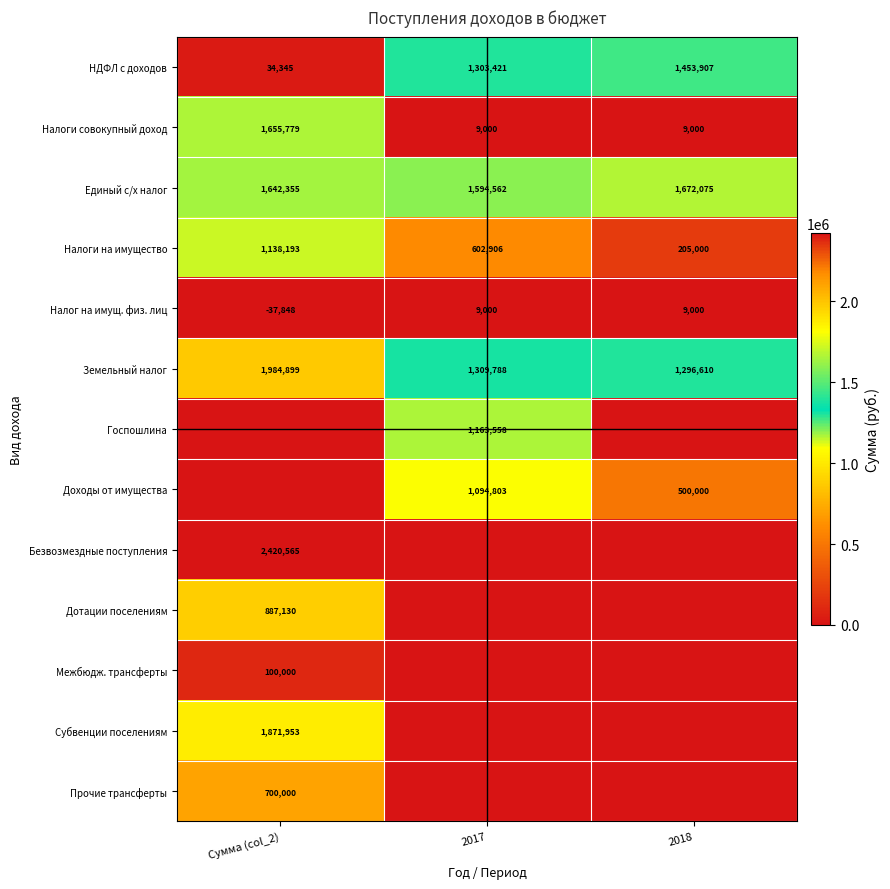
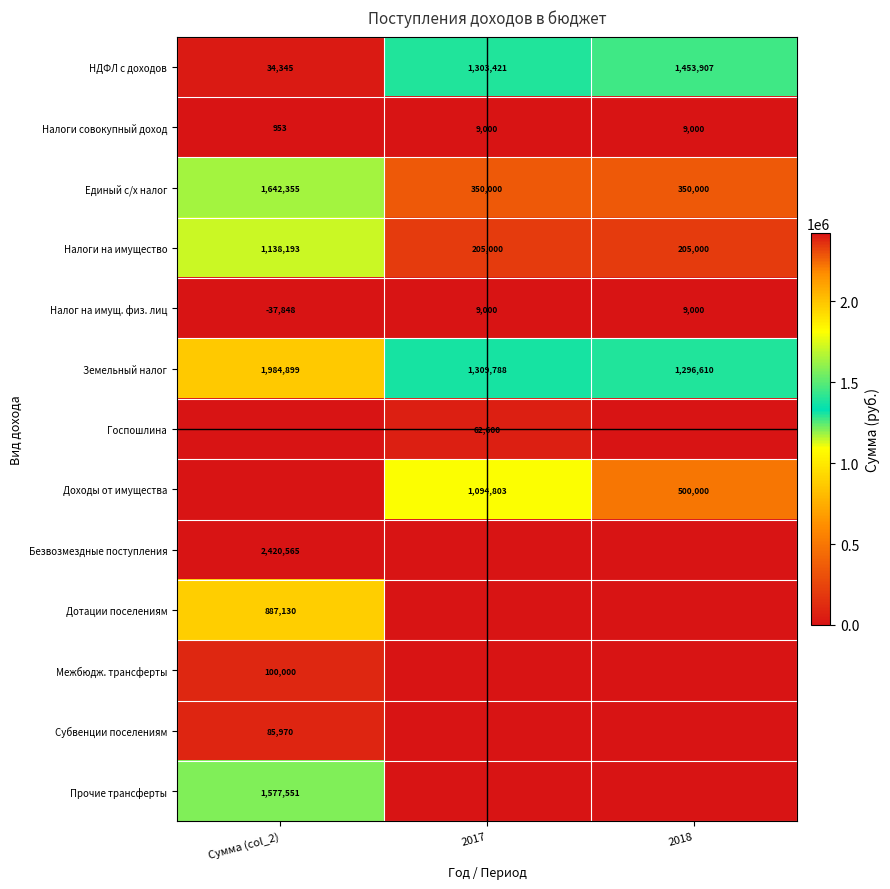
Налоги совокупный доход, Сумма (col_2): 1,655,779 -> 953
Единый с/х налог, 2017: 1,594,562 -> 350,000
Единый с/х налог, 2018: 1,672,075 -> 350,000
Налоги на имущество, 2017: 602,906 -> 205,000
Госпошлина, 2017: 1,163,558 -> 62,600
Субвенции поселениям, Сумма (col_2): 1,871,953 -> 85,970
Прочие трансферты, Сумма (col_2): 700,000 -> 1,577,551
